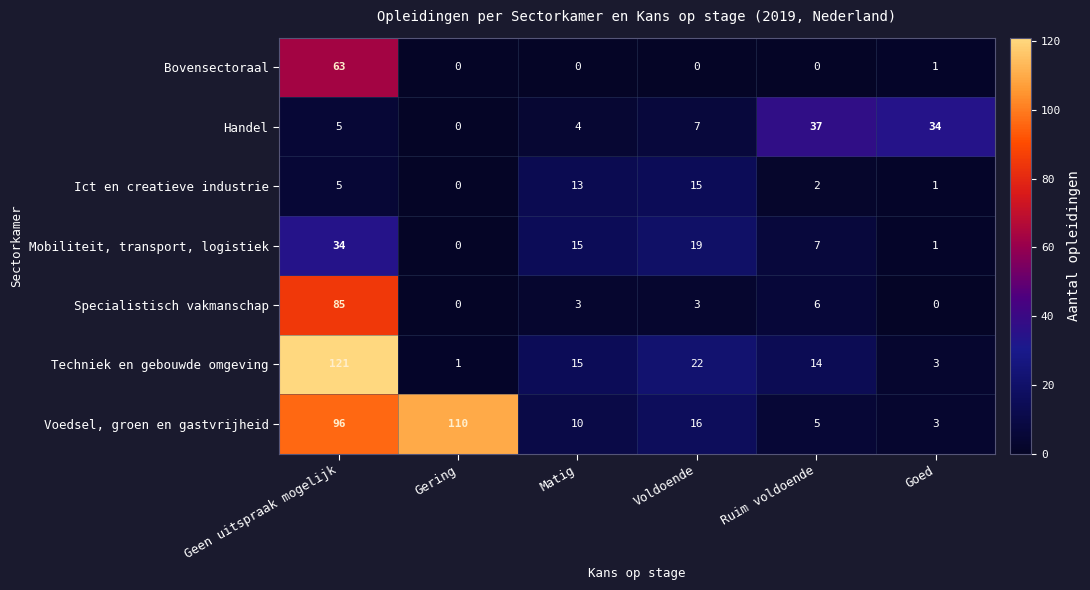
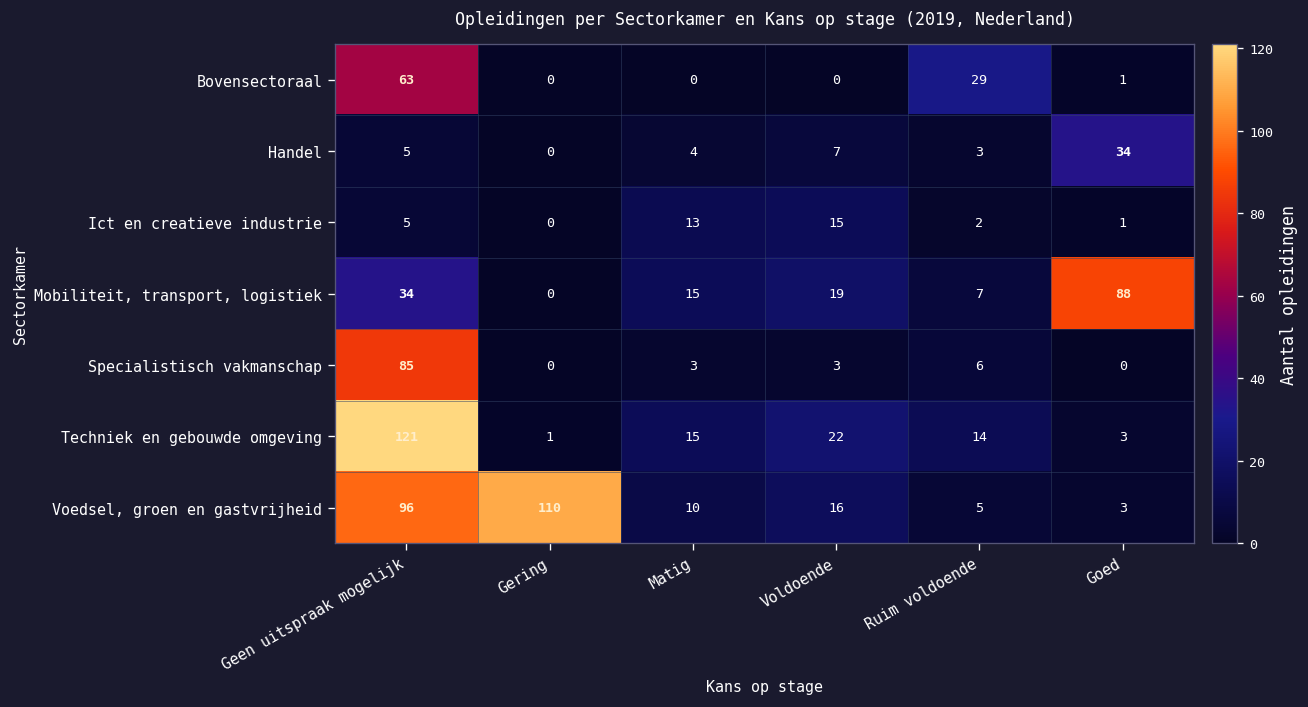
Bovensectoraal, Ruim voldoende: 0 -> 29
Handel, Ruim voldoende: 37 -> 3
Mobiliteit, transport, logistiek, Goed: 1 -> 88
